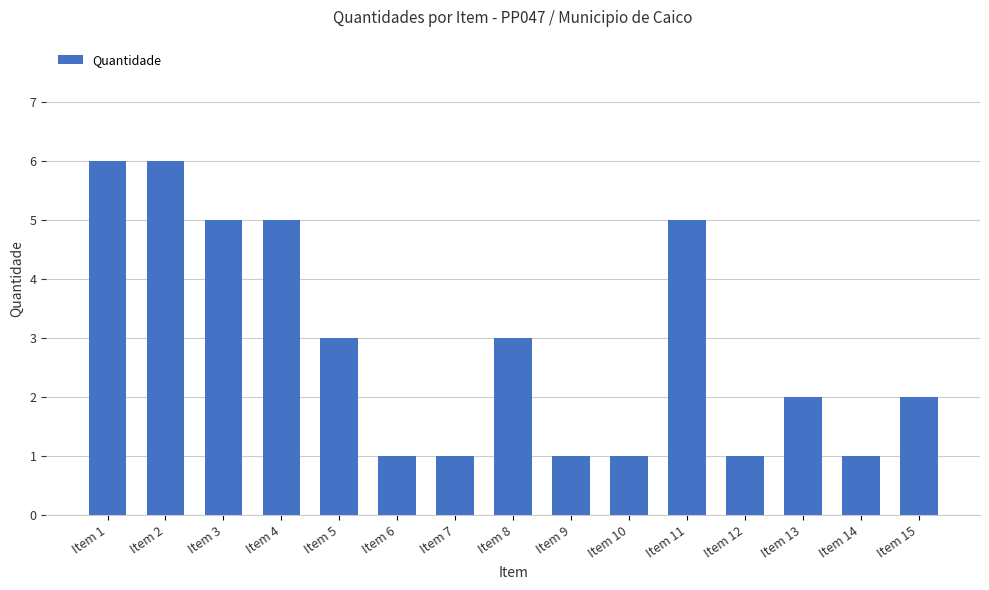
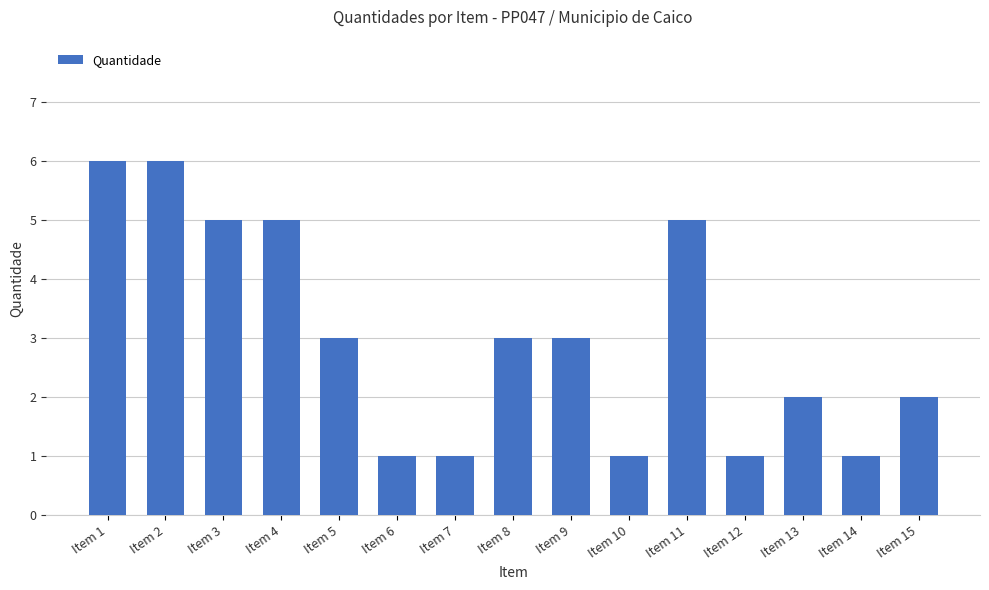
Item 9: 1 -> 3
